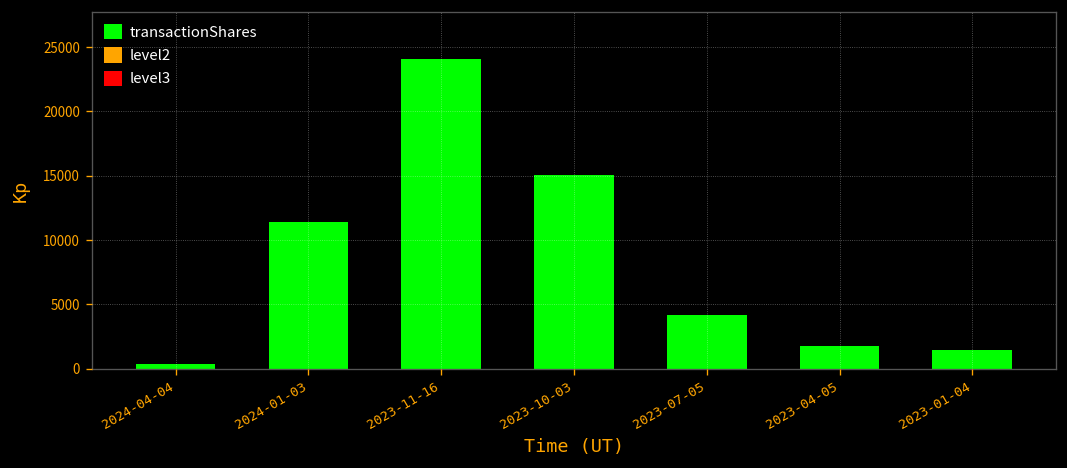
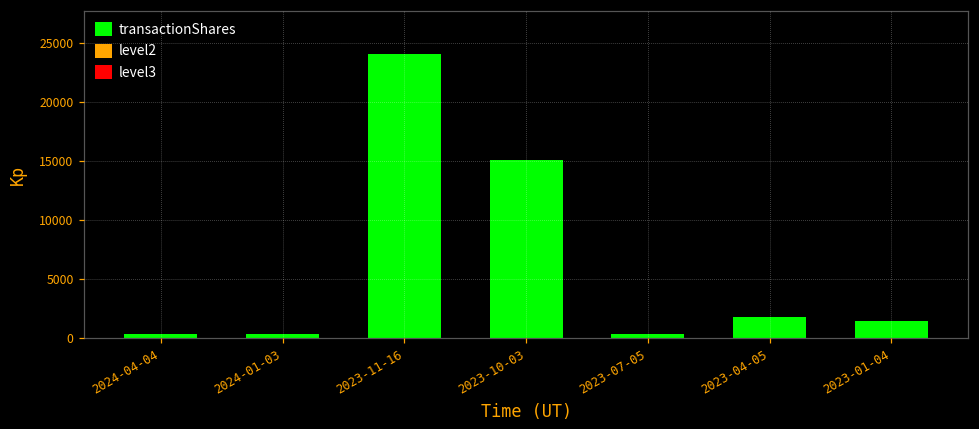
2024-01-03: 11400 -> 400
2023-07-05: 4200 -> 400
